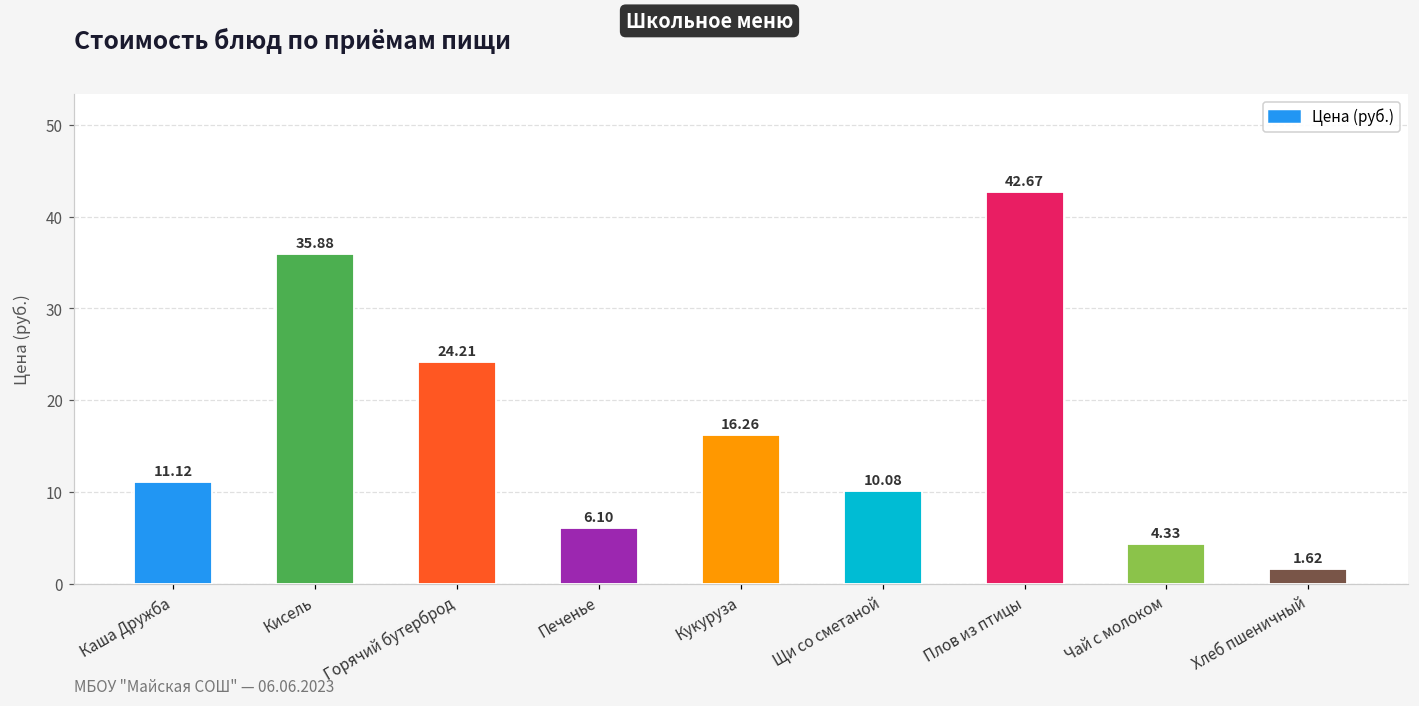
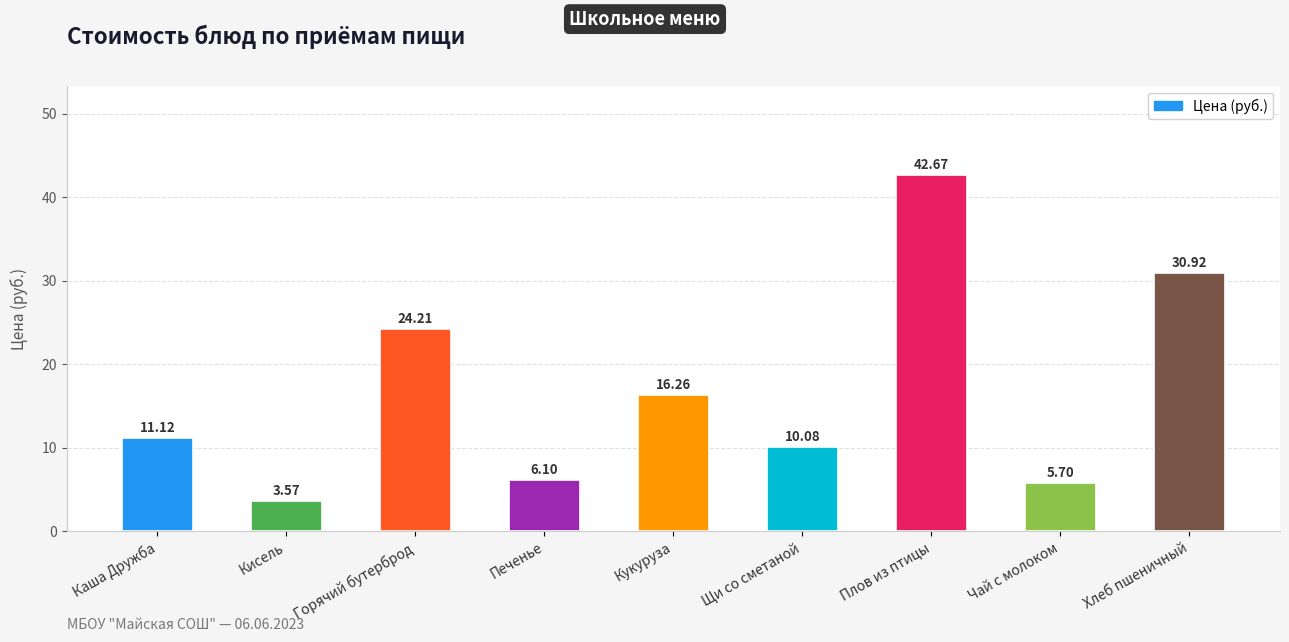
Кисель: 35.88 -> 3.57
Чай с молоком: 4.33 -> 5.70
Хлеб пшеничный: 1.62 -> 30.92
